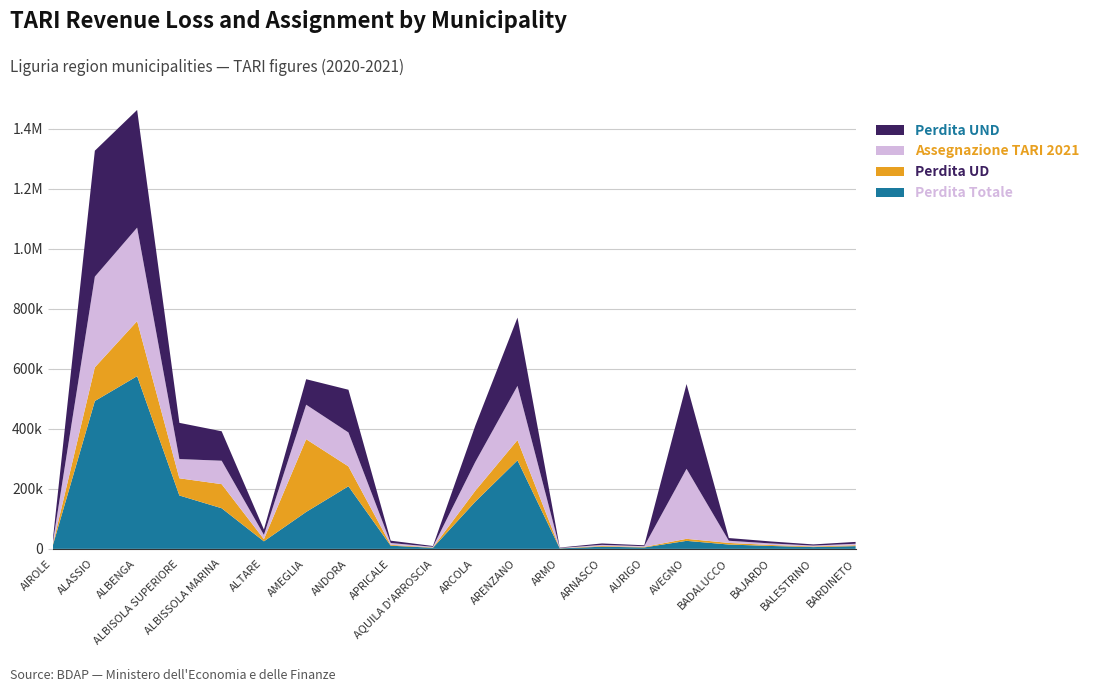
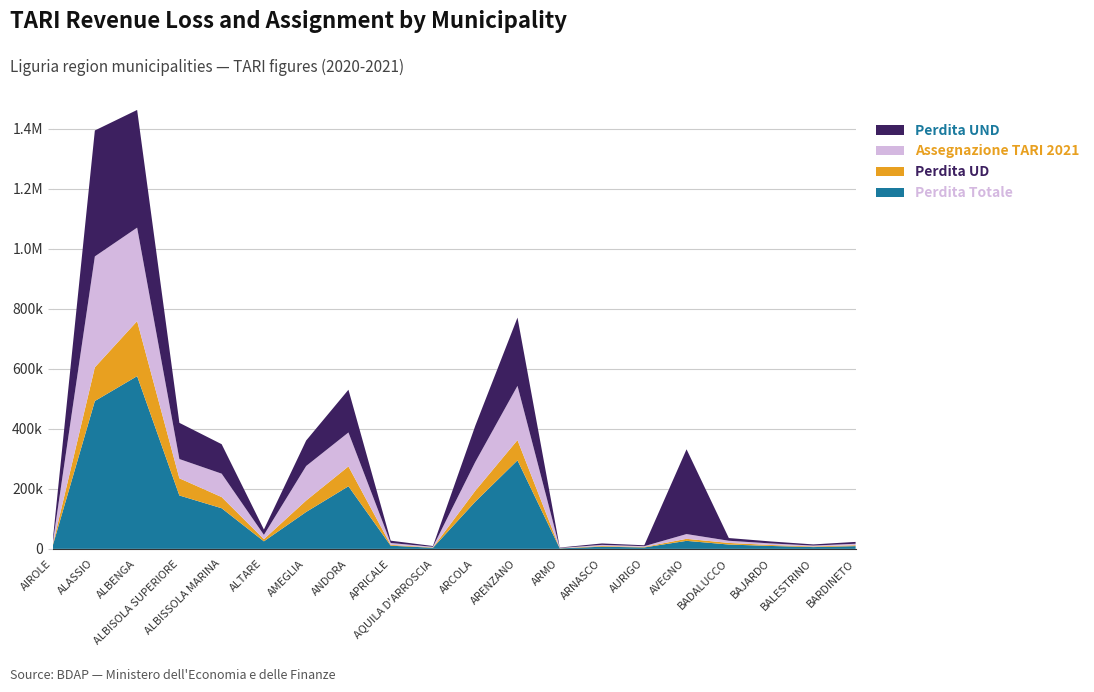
Assegnazione TARI 2021, ALASSIO: 300000 -> 370000
Perdita UD, ALBISSOLA MARINA: 80000 -> 40000
Perdita UD, AMEGLIA: 240000 -> 40000
Assegnazione TARI 2021, AVEGNO: 230000 -> 20000
